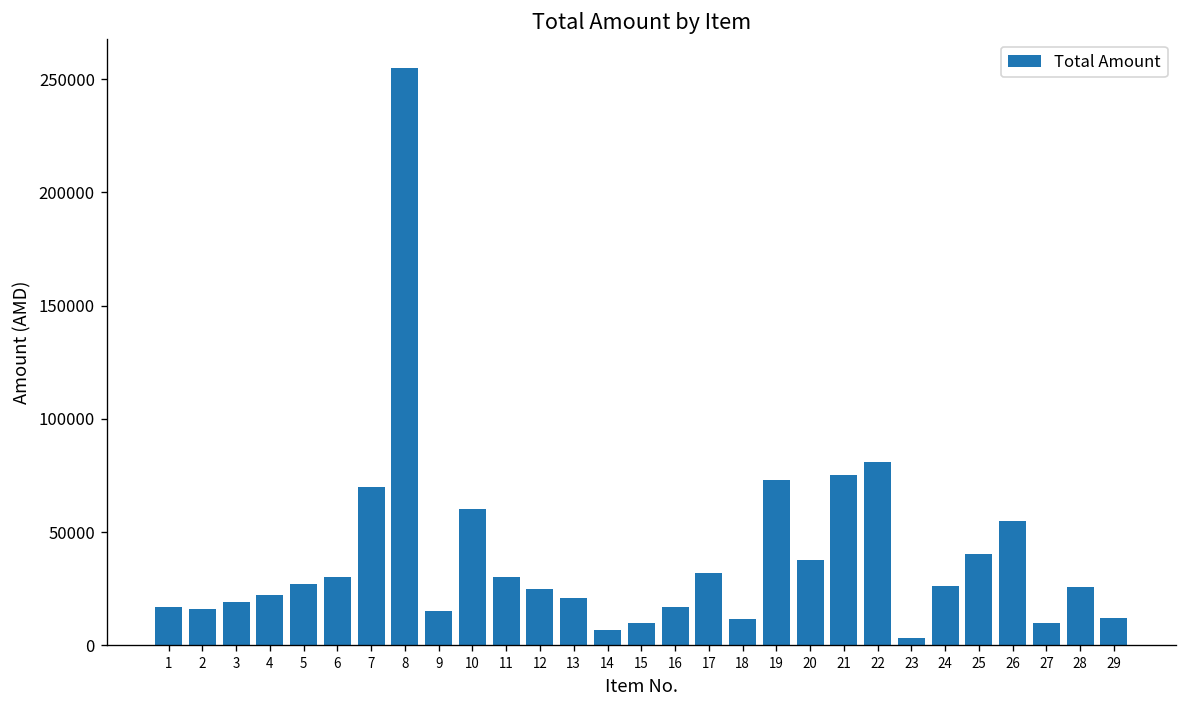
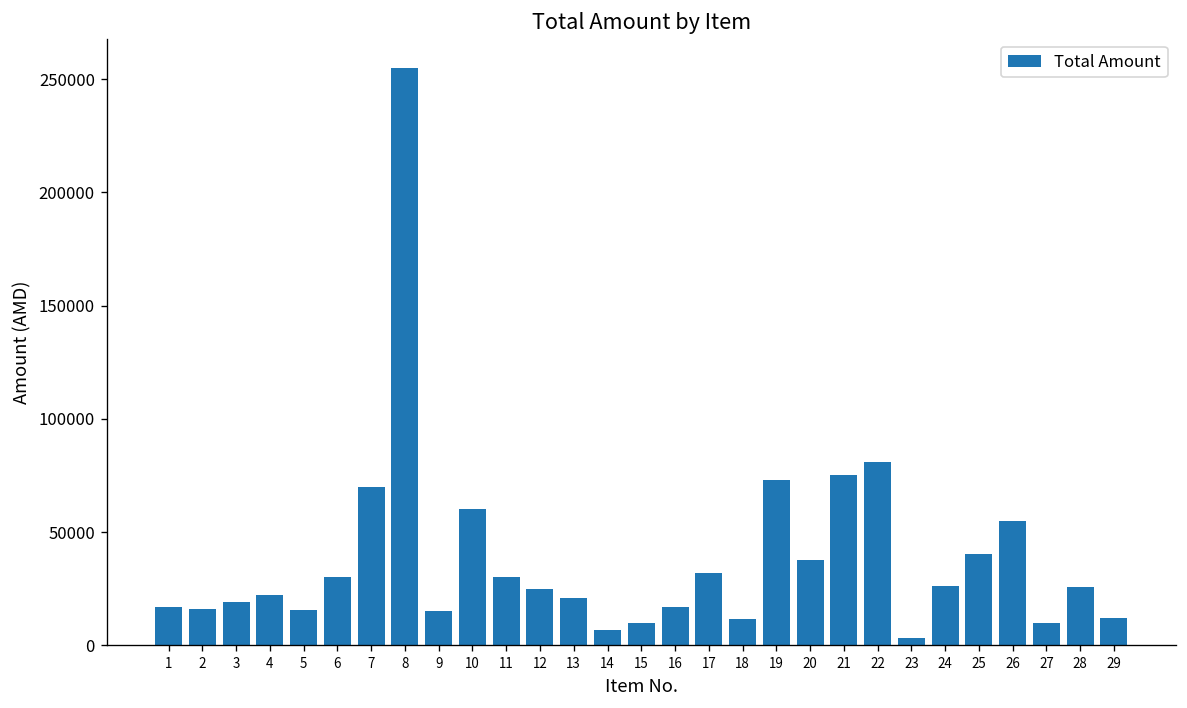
5: 27000 -> 16000
